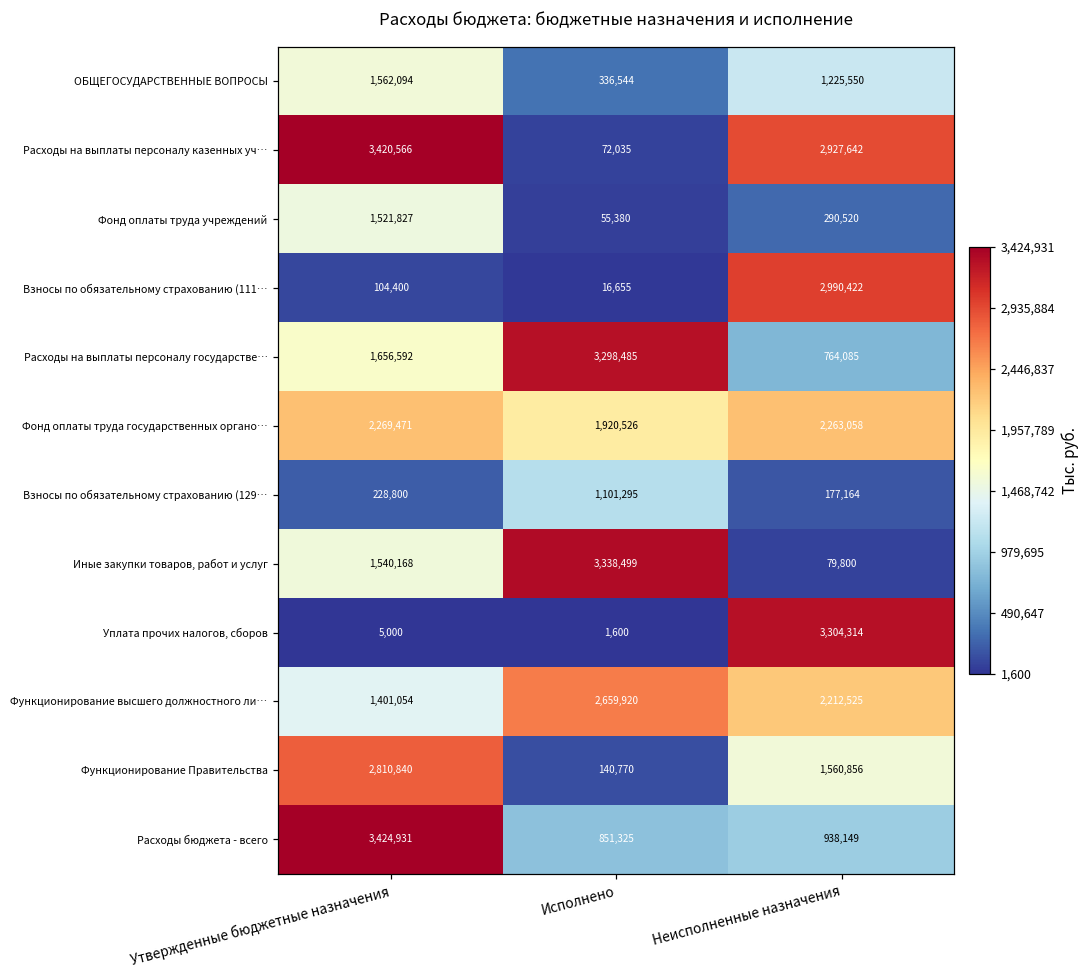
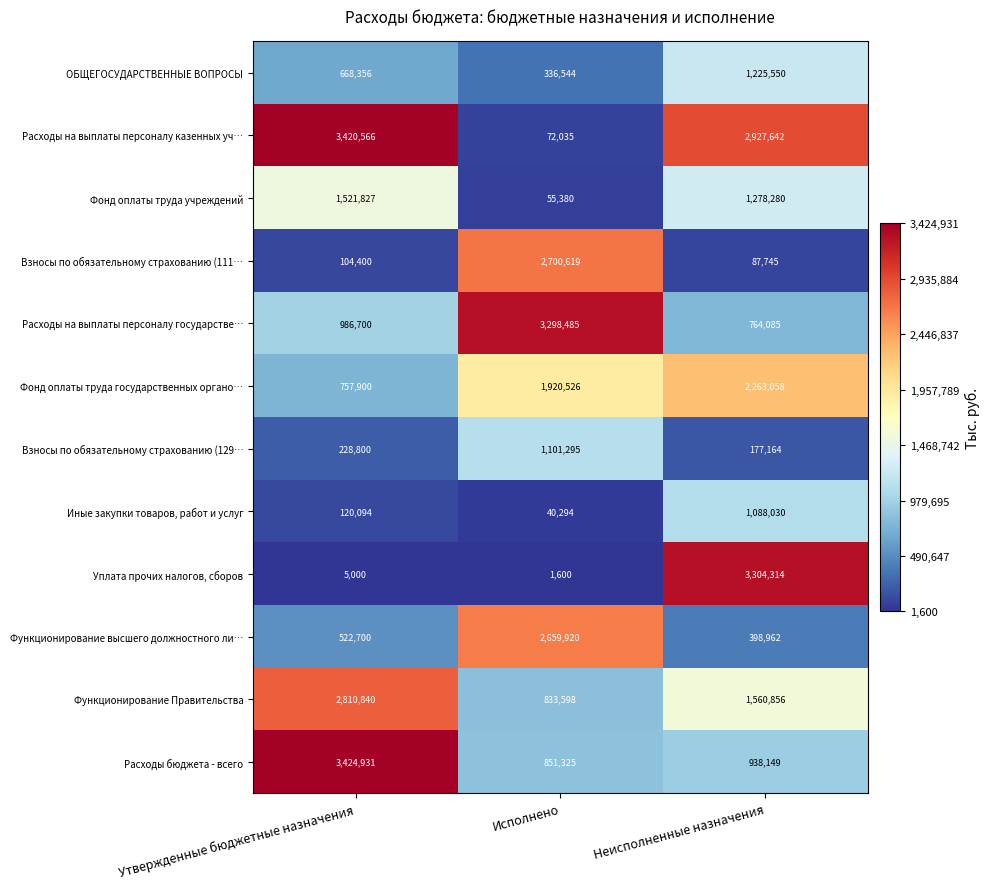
ОБЩЕГОСУДАРСТВЕННЫЕ ВОПРОСЫ, Утвержденные бюджетные назначения: 1,562,094 -> 668,356
Фонд оплаты труда учреждений, Неисполненные назначения: 290,520 -> 1,278,280
Взносы по обязательному страхованию (111…, Исполнено: 16,655 -> 2,700,619
Взносы по обязательному страхованию (111…, Неисполненные назначения: 2,990,422 -> 87,745
Расходы на выплаты персоналу государстве…, Утвержденные бюджетные назначения: 1,656,592 -> 986,700
Фонд оплаты труда государственных органо…, Утвержденные бюджетные назначения: 2,269,471 -> 757,900
Иные закупки товаров, работ и услуг, Утвержденные бюджетные назначения: 1,540,168 -> 120,094
Иные закупки товаров, работ и услуг, Исполнено: 3,338,499 -> 40,294
Иные закупки товаров, работ и услуг, Неисполненные назначения: 79,800 -> 1,088,030
Функционирование высшего должностного ли…, Утвержденные бюджетные назначения: 1,401,054 -> 522,700
Функционирование высшего должностного ли…, Неисполненные назначения: 2,212,525 -> 398,962
Функционирование Правительства, Исполнено: 140,770 -> 833,598
